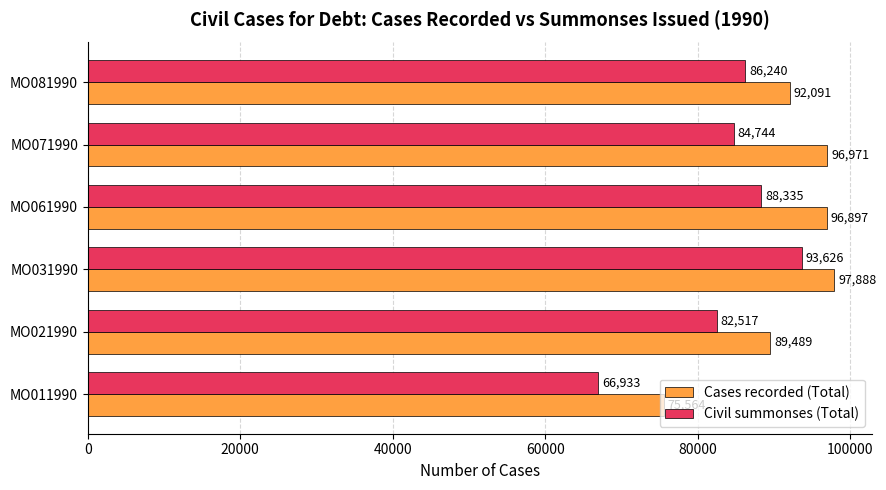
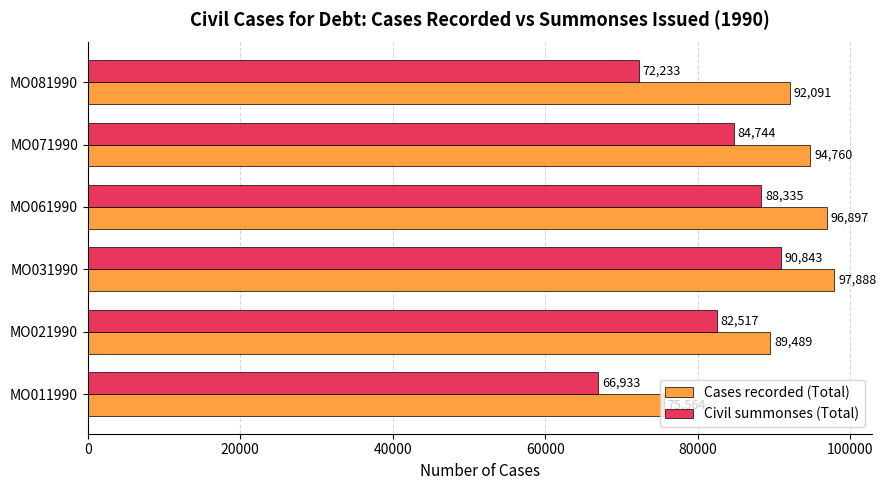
Civil summonses (Total), MO081990: 86,240 -> 72,233
Cases recorded (Total), MO071990: 96,971 -> 94,760
Civil summonses (Total), MO031990: 93,626 -> 90,843
